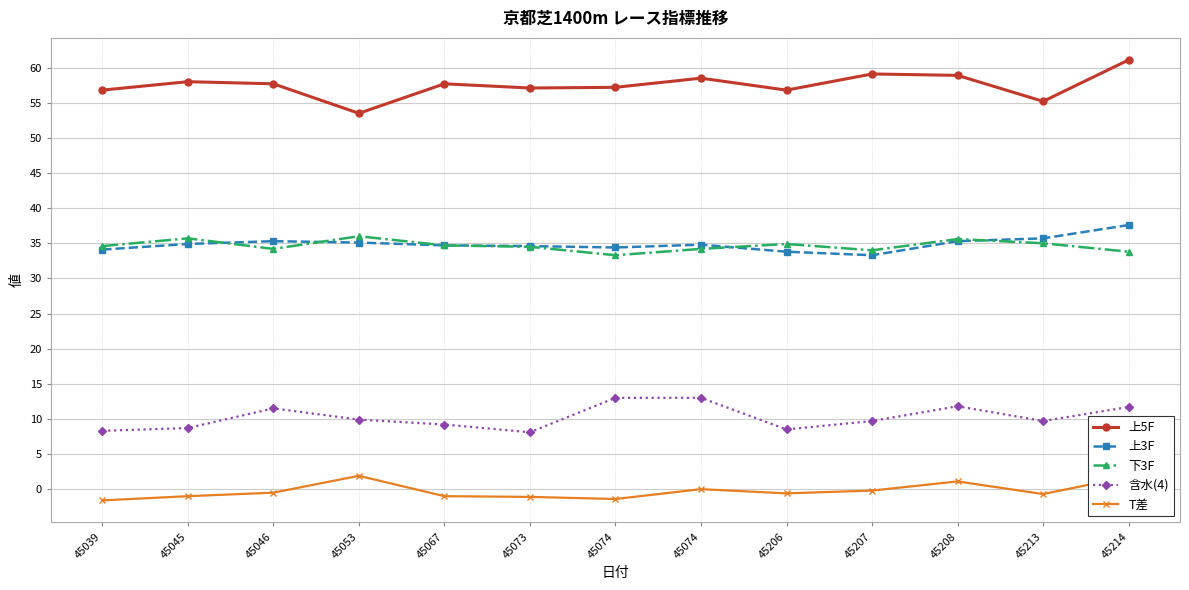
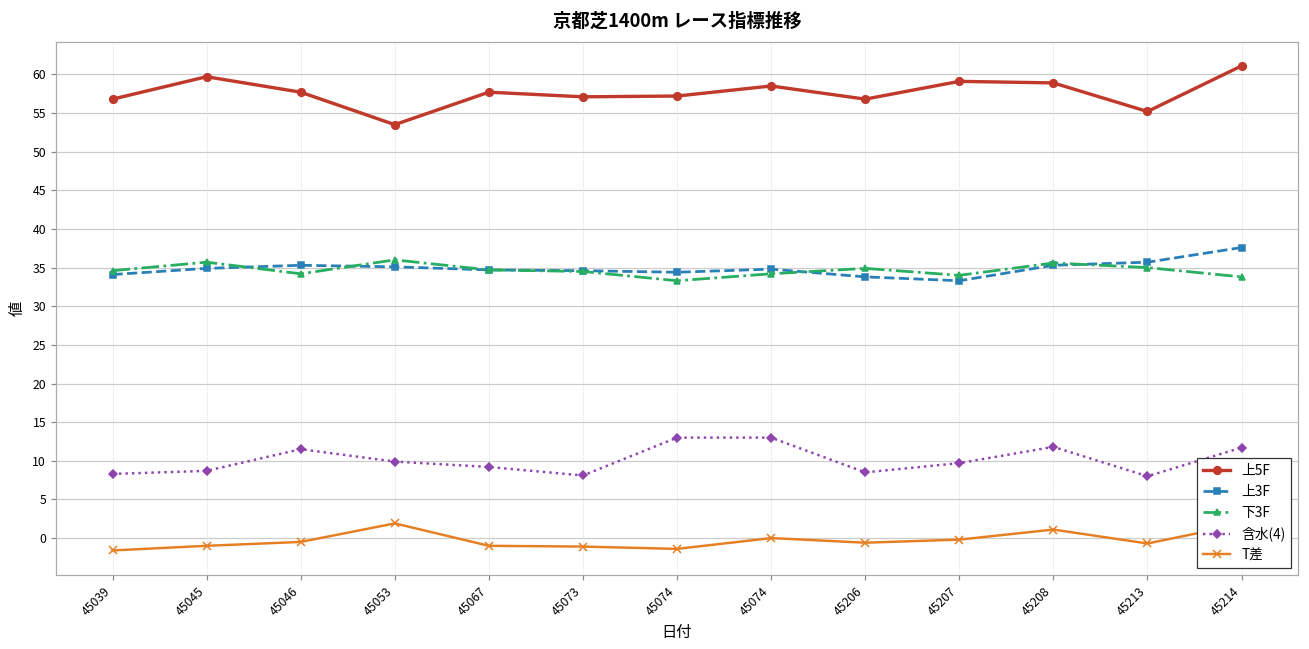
上5F, 45045: 58 -> 60
含水(4), 45213: 10 -> 8
